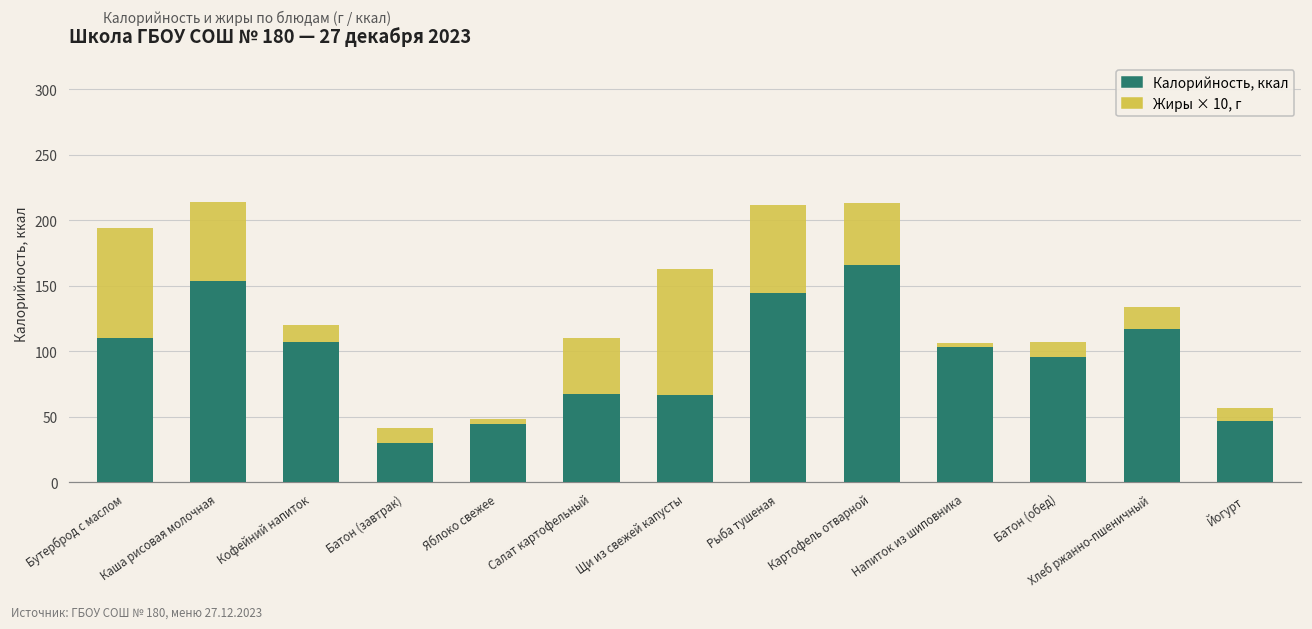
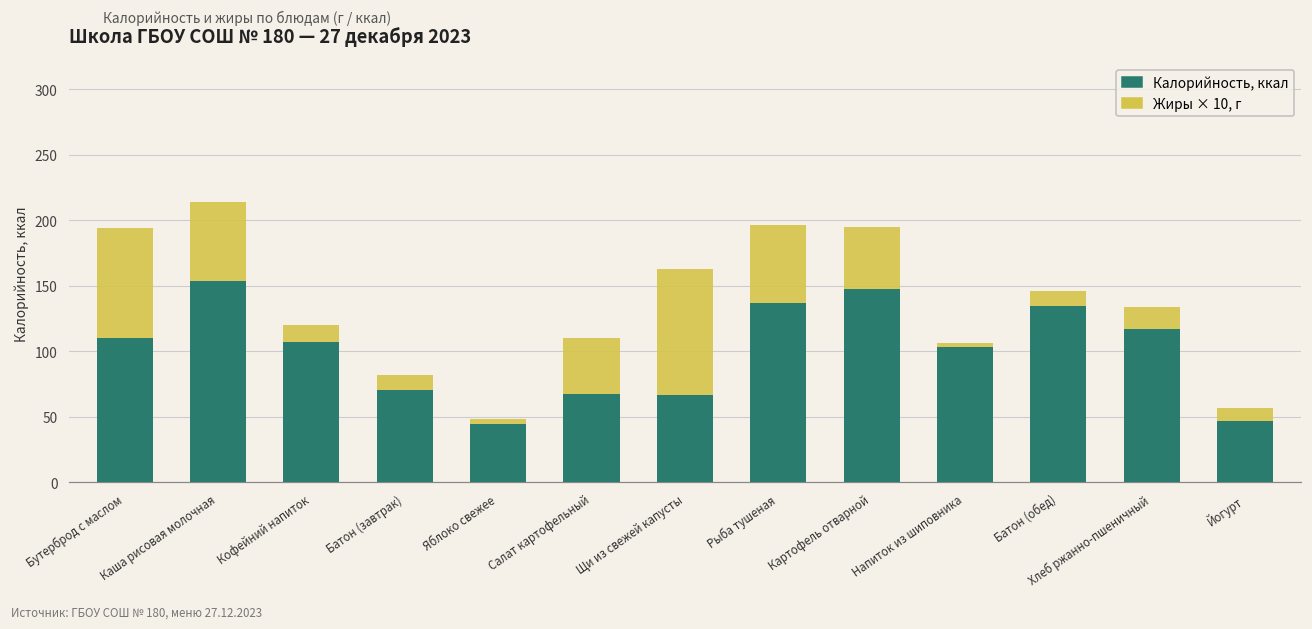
Калорийность, ккал, Батон (завтрак): 30 -> 70
Калорийность, ккал, Рыба тушеная: 144 -> 137
Жиры × 10, г, Рыба тушеная: 67 -> 60
Калорийность, ккал, Картофель отварной: 166 -> 148
Калорийность, ккал, Батон (обед): 96 -> 135
